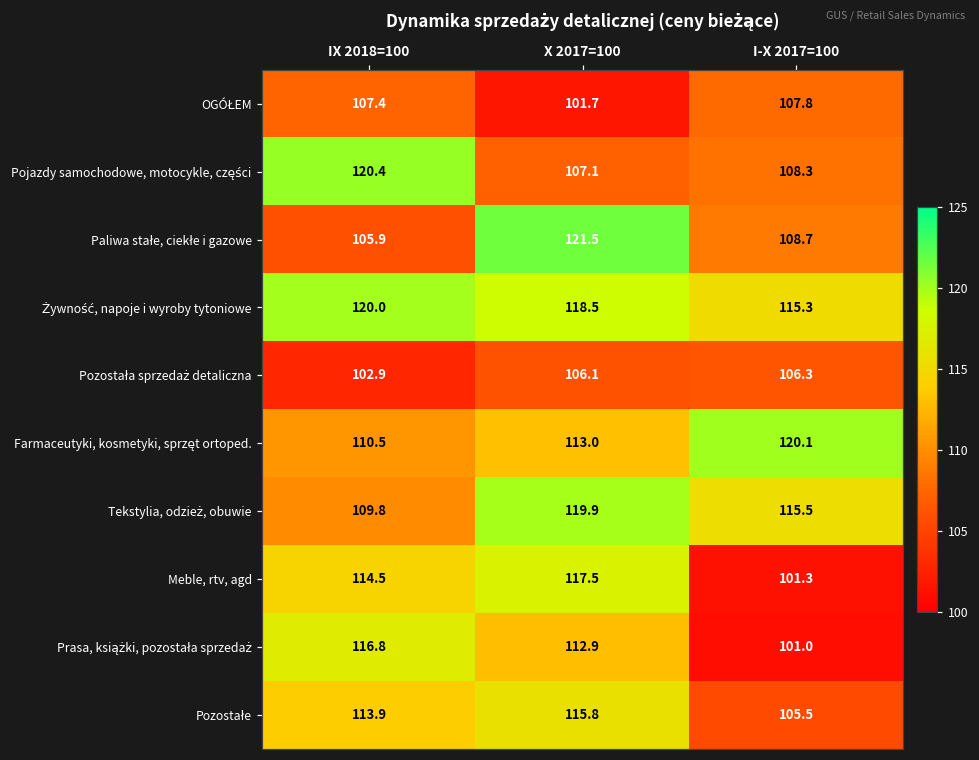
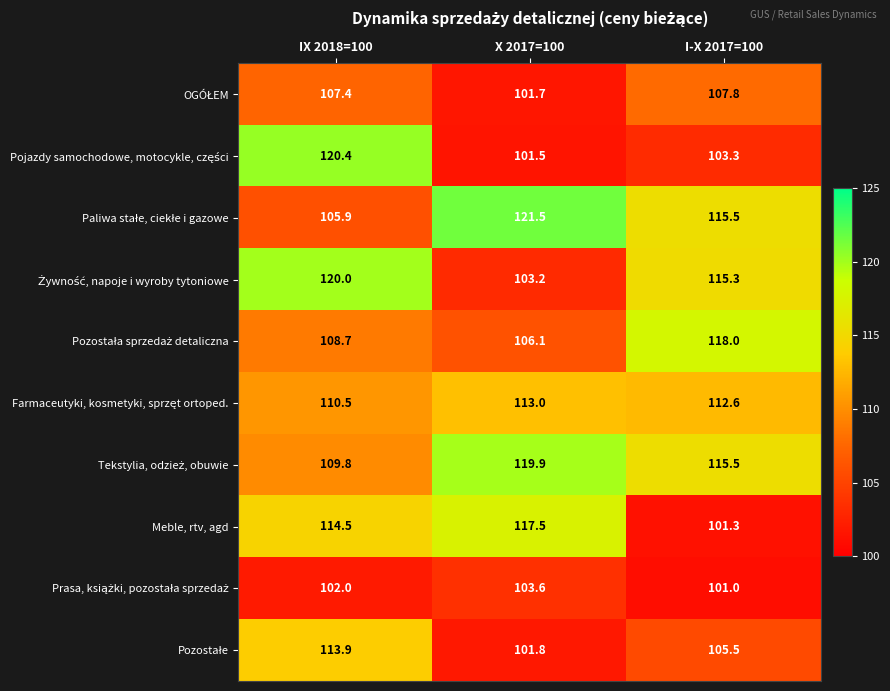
Pojazdy samochodowe, motocykle, części, X 2017=100: 107.1 -> 101.5
Pojazdy samochodowe, motocykle, części, I-X 2017=100: 108.3 -> 103.3
Paliwa stałe, ciekłe i gazowe, I-X 2017=100: 108.7 -> 115.5
Żywność, napoje i wyroby tytoniowe, X 2017=100: 118.5 -> 103.2
Pozostała sprzedaż detaliczna, IX 2018=100: 102.9 -> 108.7
Pozostała sprzedaż detaliczna, I-X 2017=100: 106.3 -> 118.0
Farmaceutyki, kosmetyki, sprzęt ortoped., I-X 2017=100: 120.1 -> 112.6
Prasa, książki, pozostała sprzedaż, IX 2018=100: 116.8 -> 102.0
Prasa, książki, pozostała sprzedaż, X 2017=100: 112.9 -> 103.6
Pozostałe, X 2017=100: 115.8 -> 101.8
